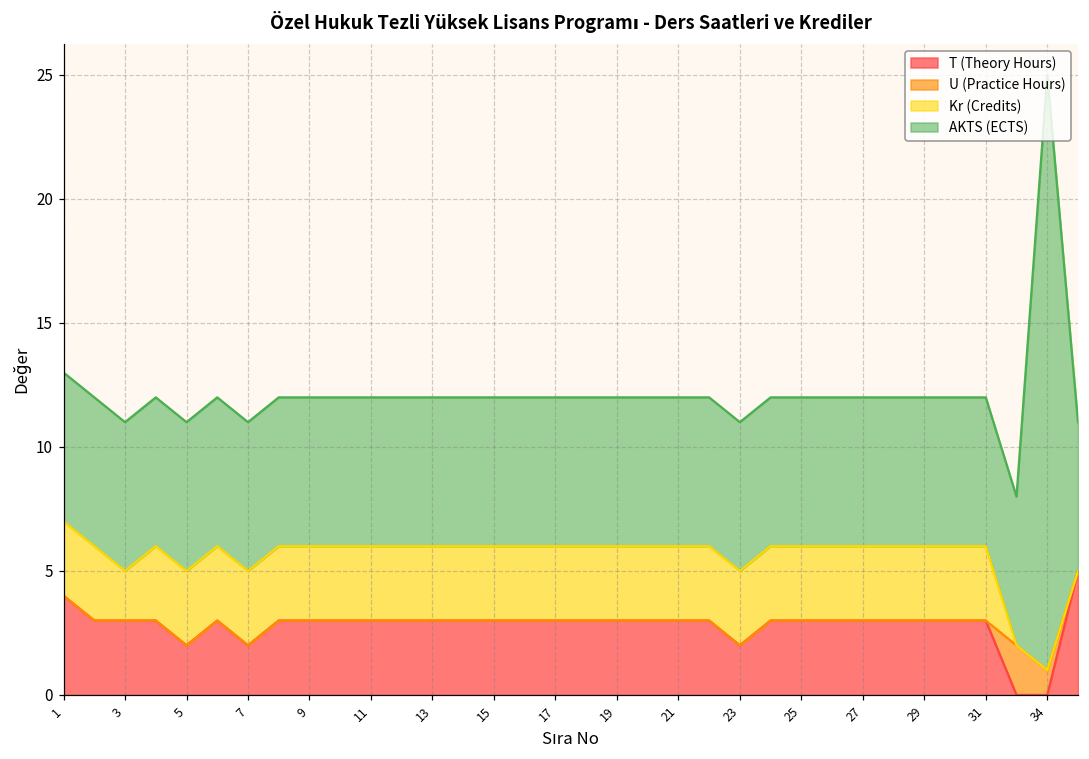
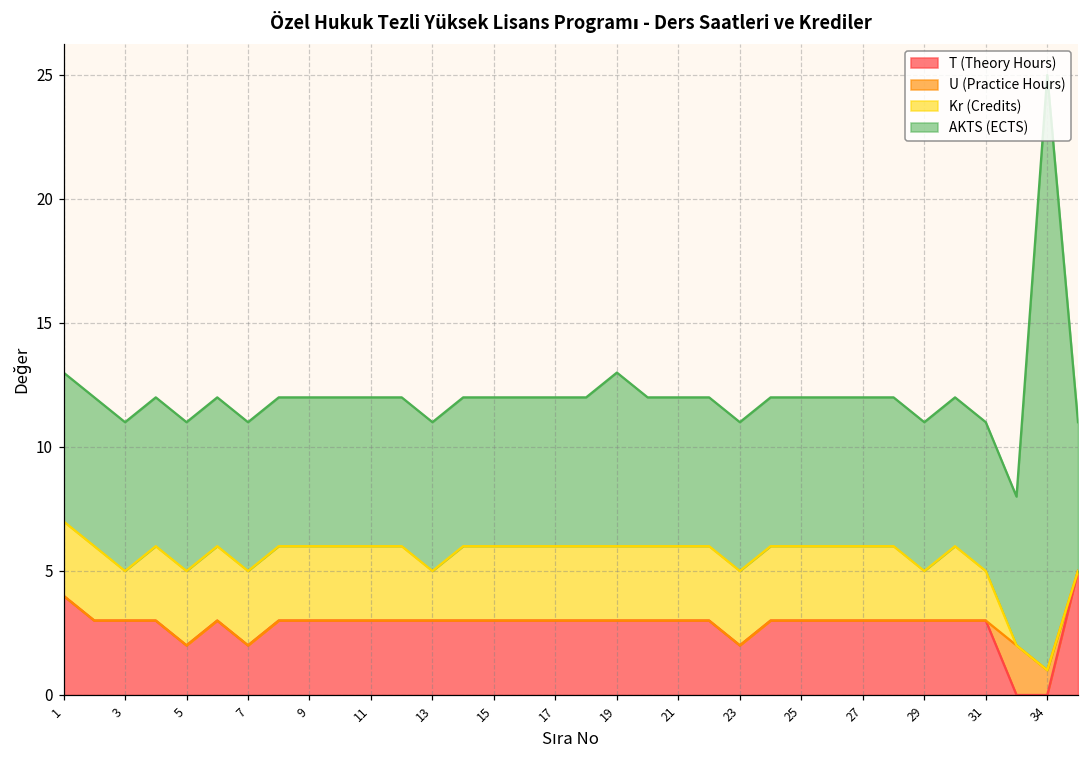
Kr (Credits), 13: 3 -> 2
AKTS (ECTS), 19: 6 -> 7
Kr (Credits), 29: 3 -> 2
Kr (Credits), 31: 3 -> 2
